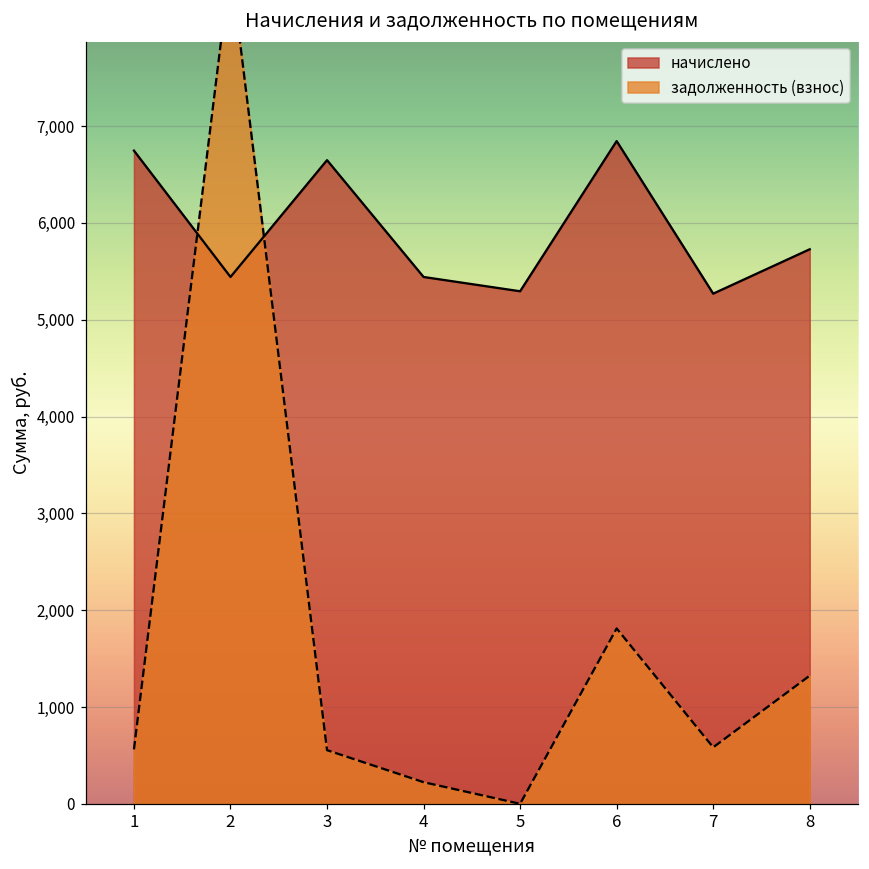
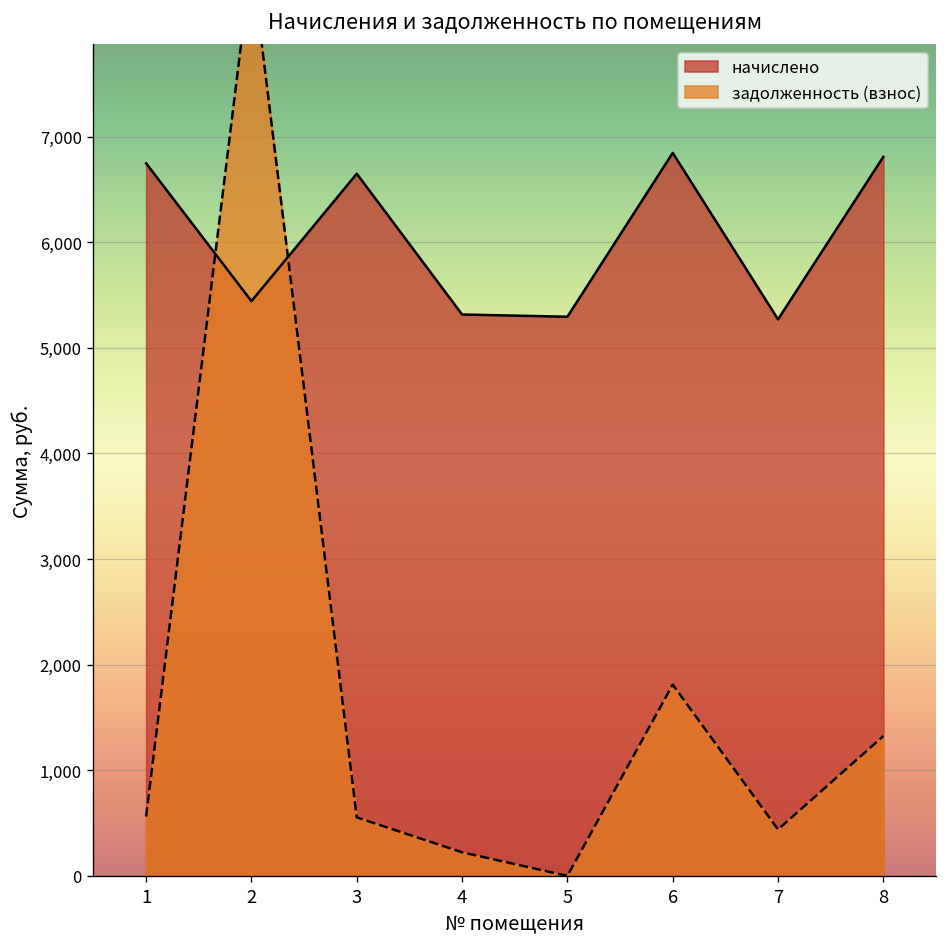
начислено, 4: 5,400 -> 5,300
задолженность (взнос), 7: 600 -> 400
начислено, 8: 5,700 -> 6,800
